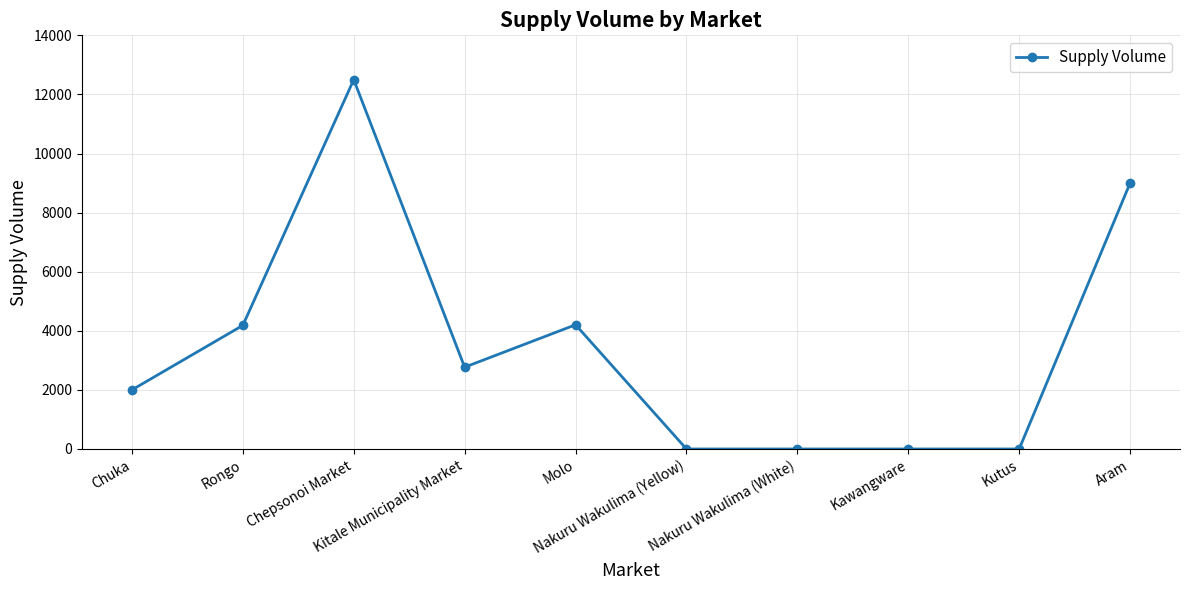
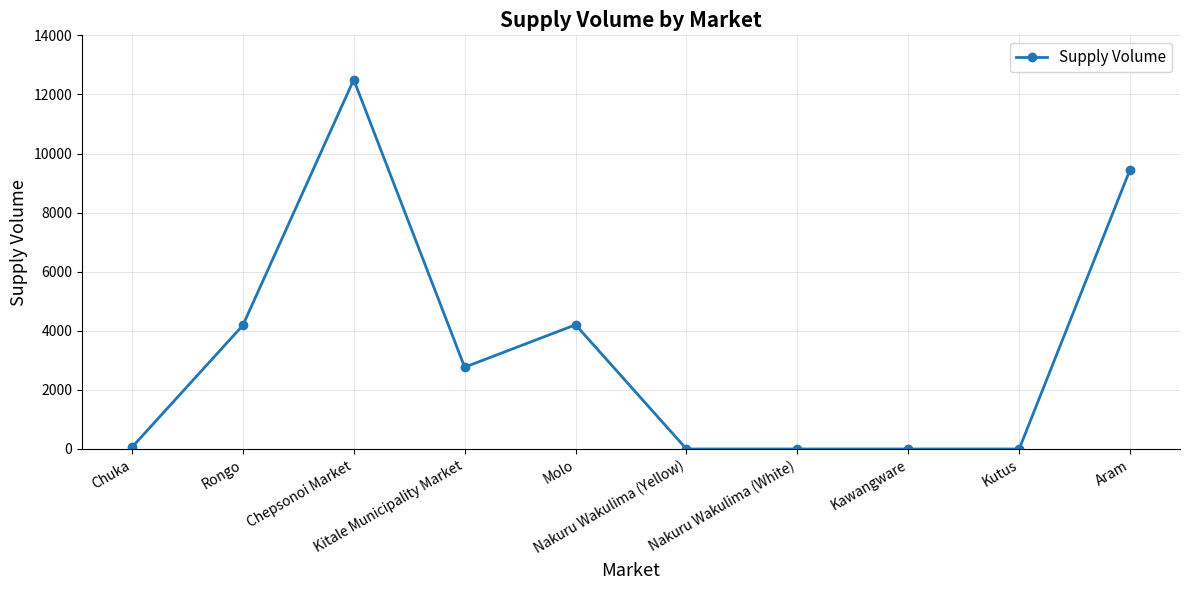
Chuka: 2000 -> 100
Aram: 9000 -> 9500
